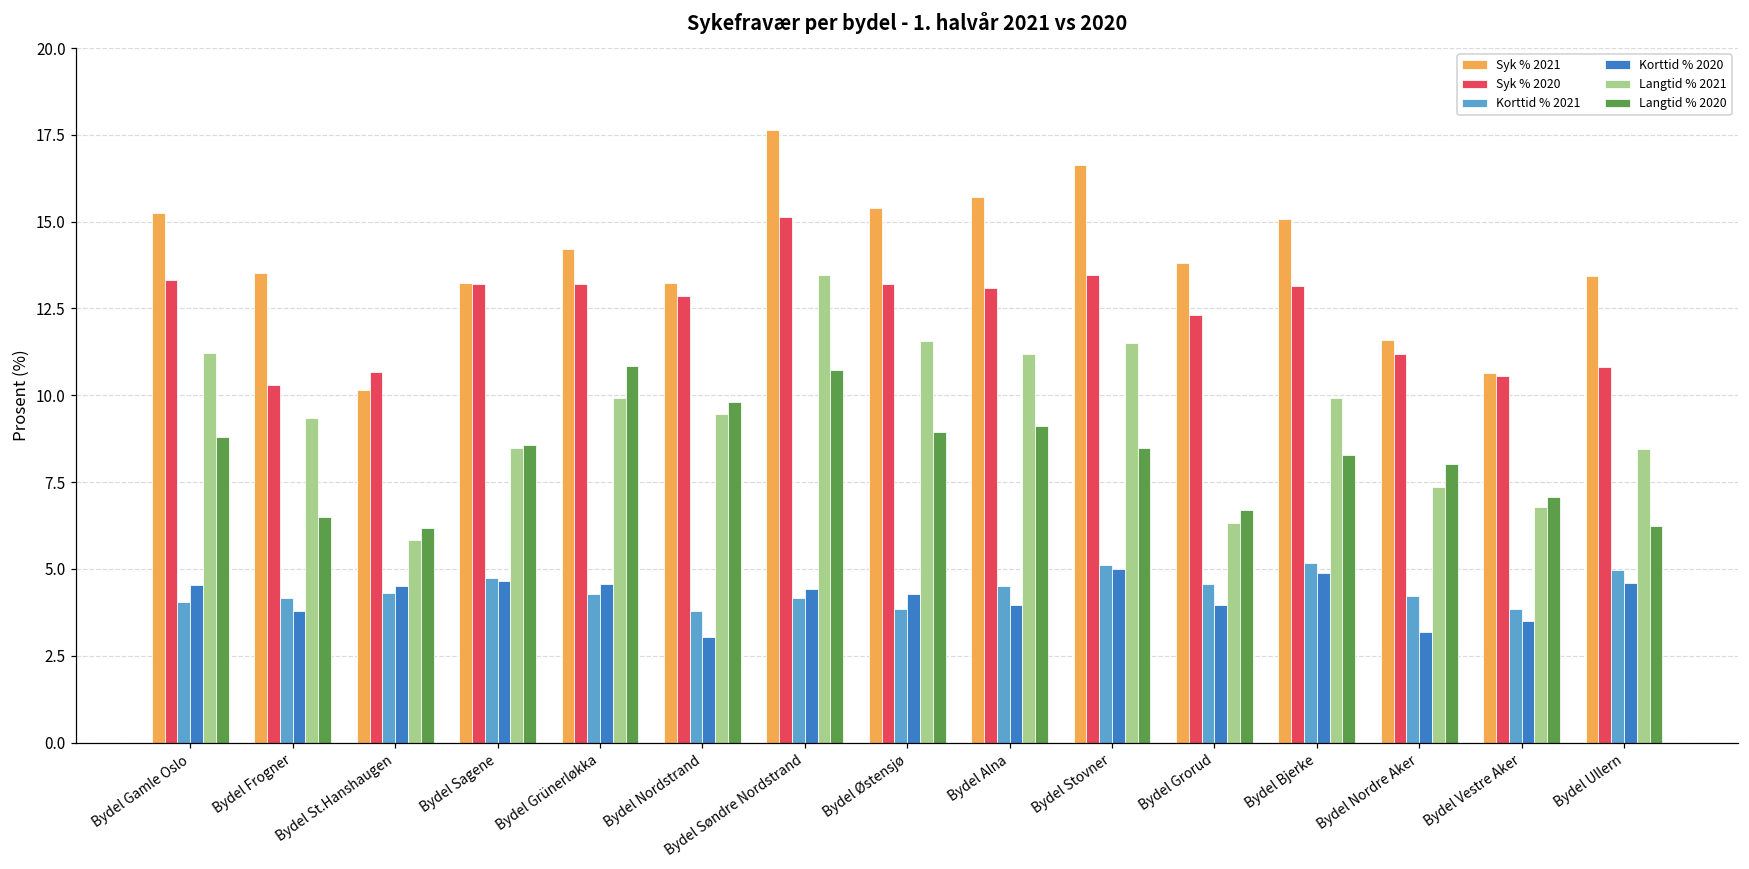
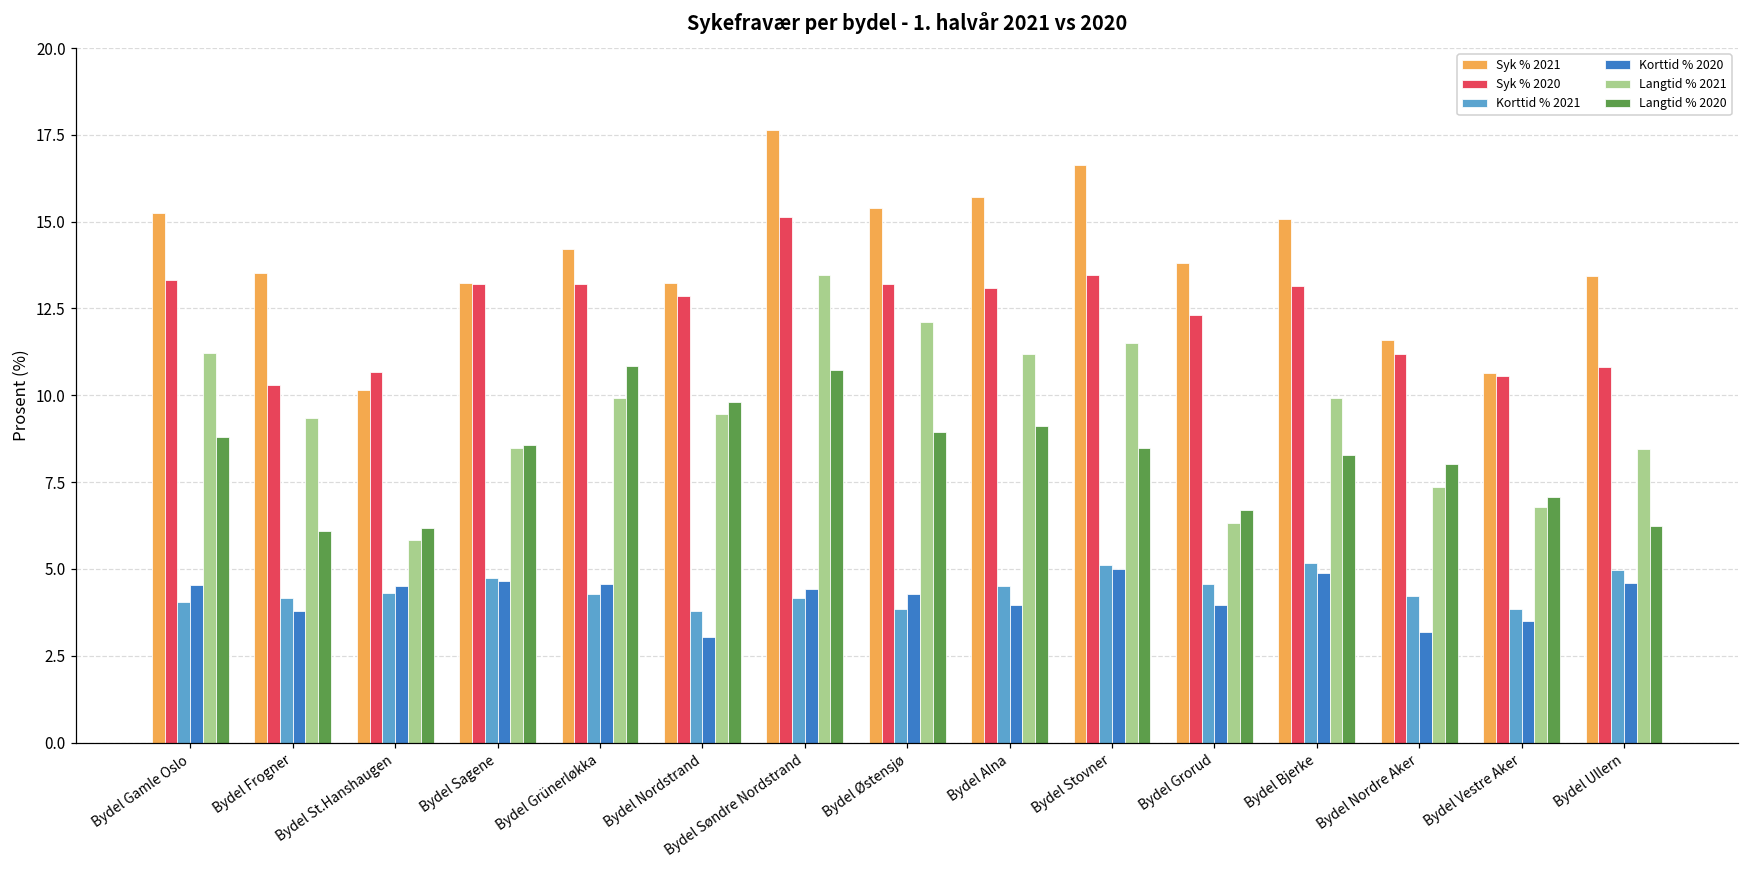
Langtid % 2020, Bydel Frogner: 6.5 -> 6.1
Langtid % 2021, Bydel Østensjø: 11.6 -> 12.1
